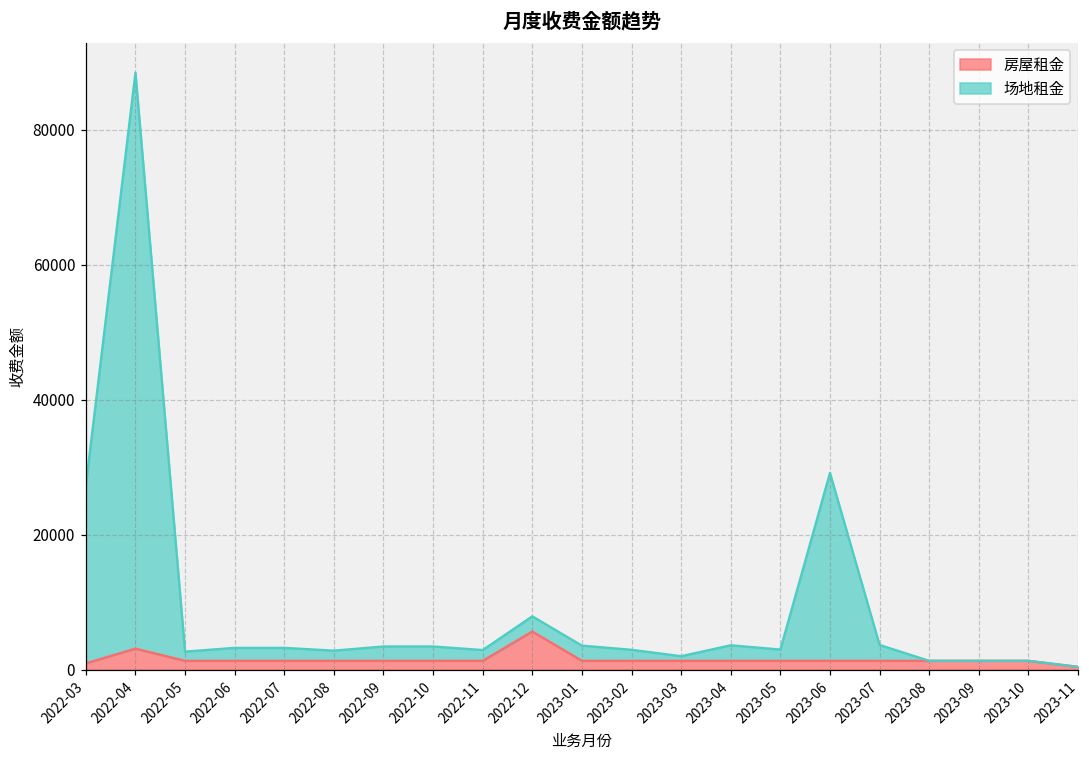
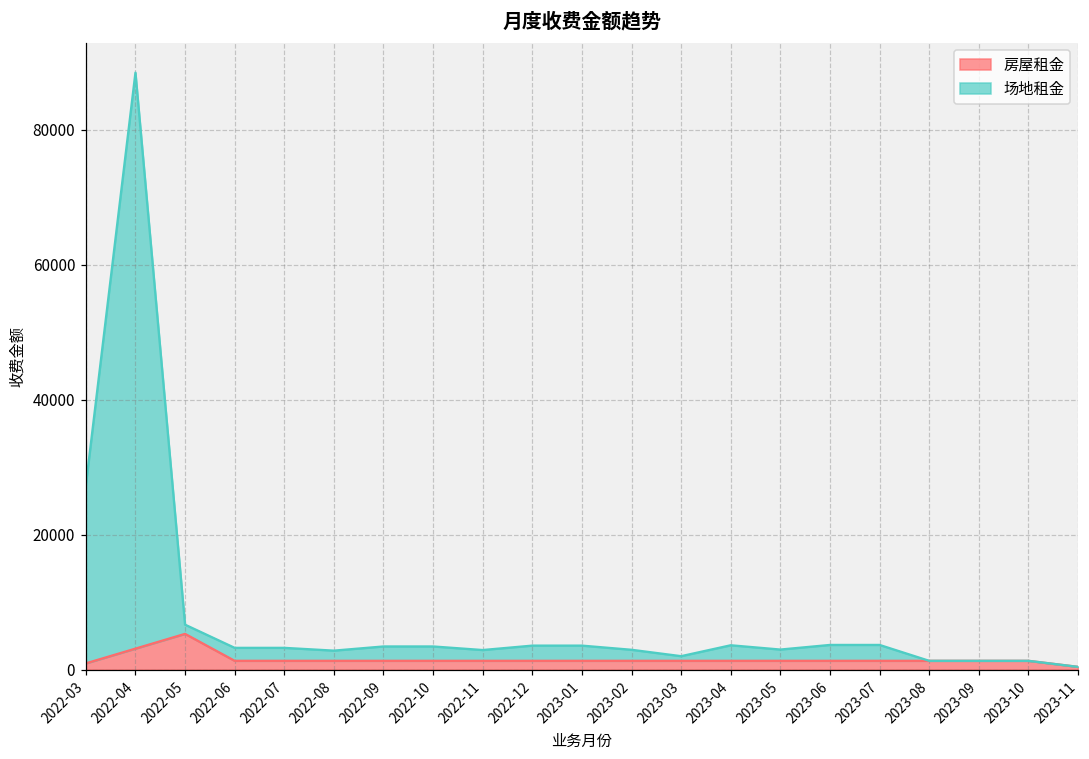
房屋租金, 2022-05: 1000 -> 5000
房屋租金, 2022-12: 6000 -> 1000
场地租金, 2023-06: 28000 -> 2000
